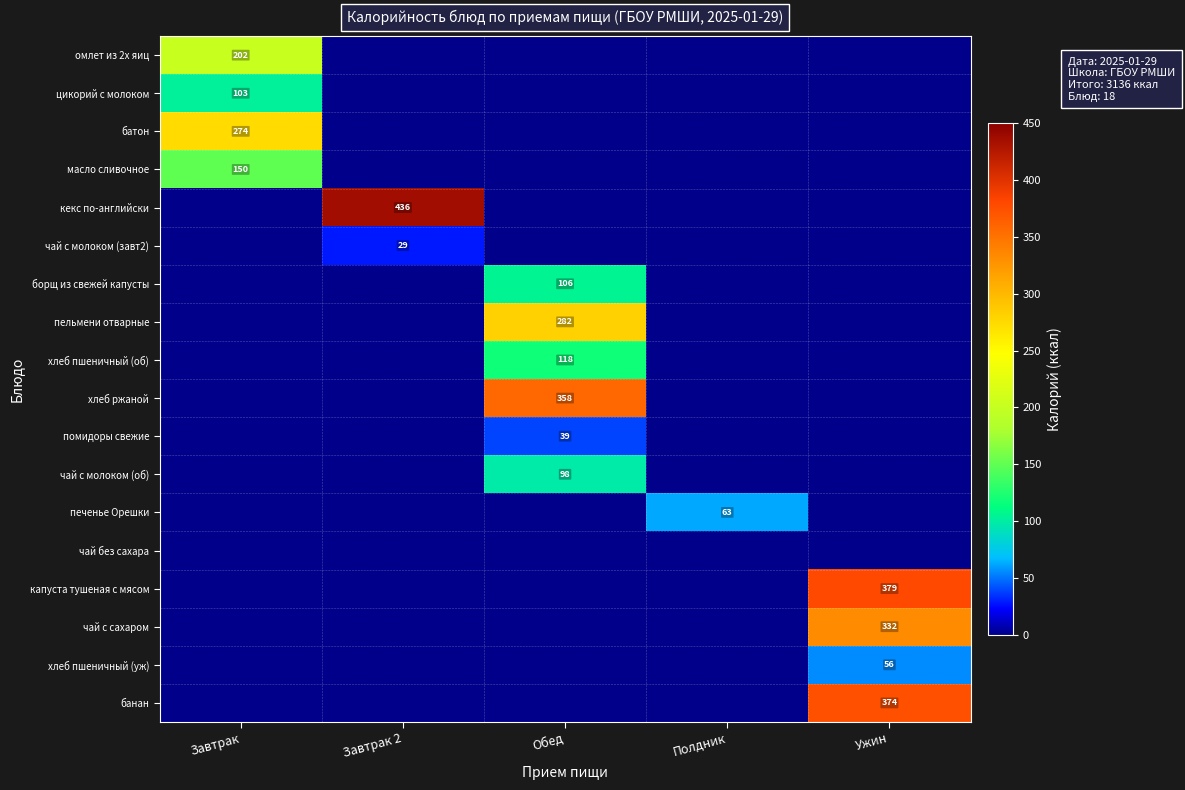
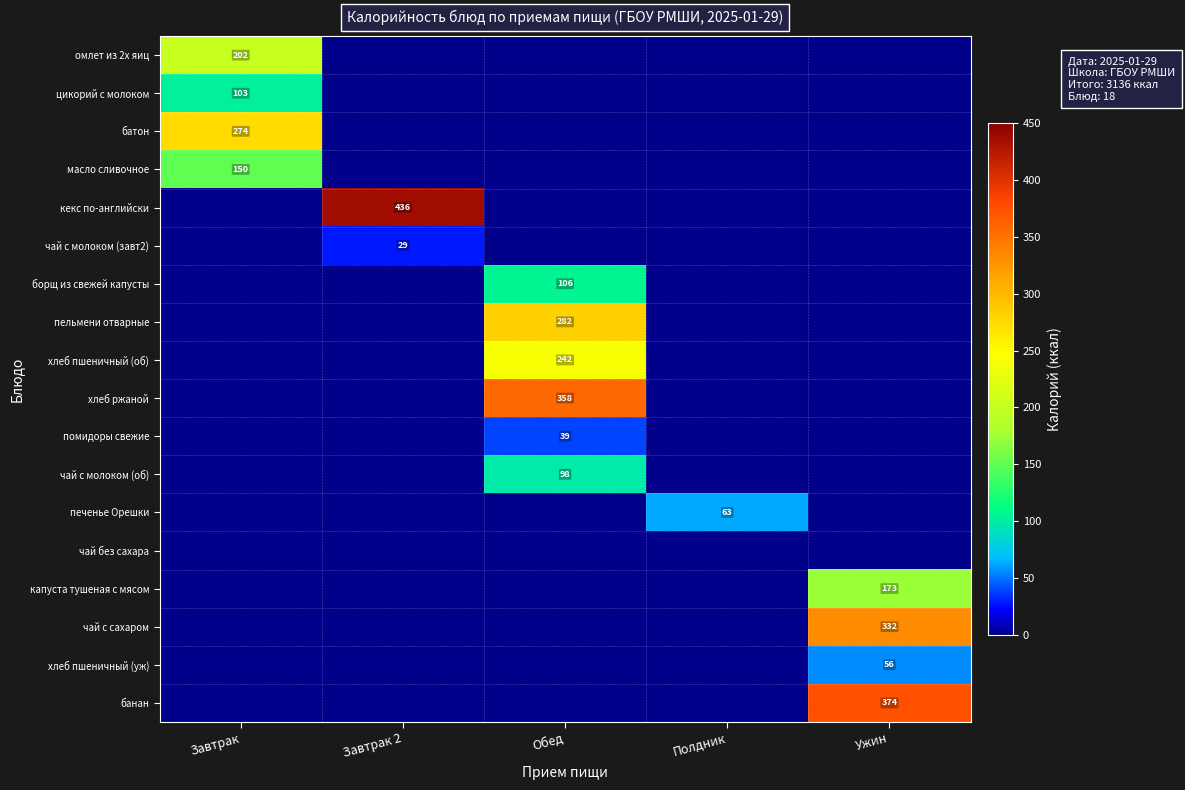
хлеб пшеничный (об), Обед: 118 -> 242
капуста тушеная с мясом, Ужин: 379 -> 173
